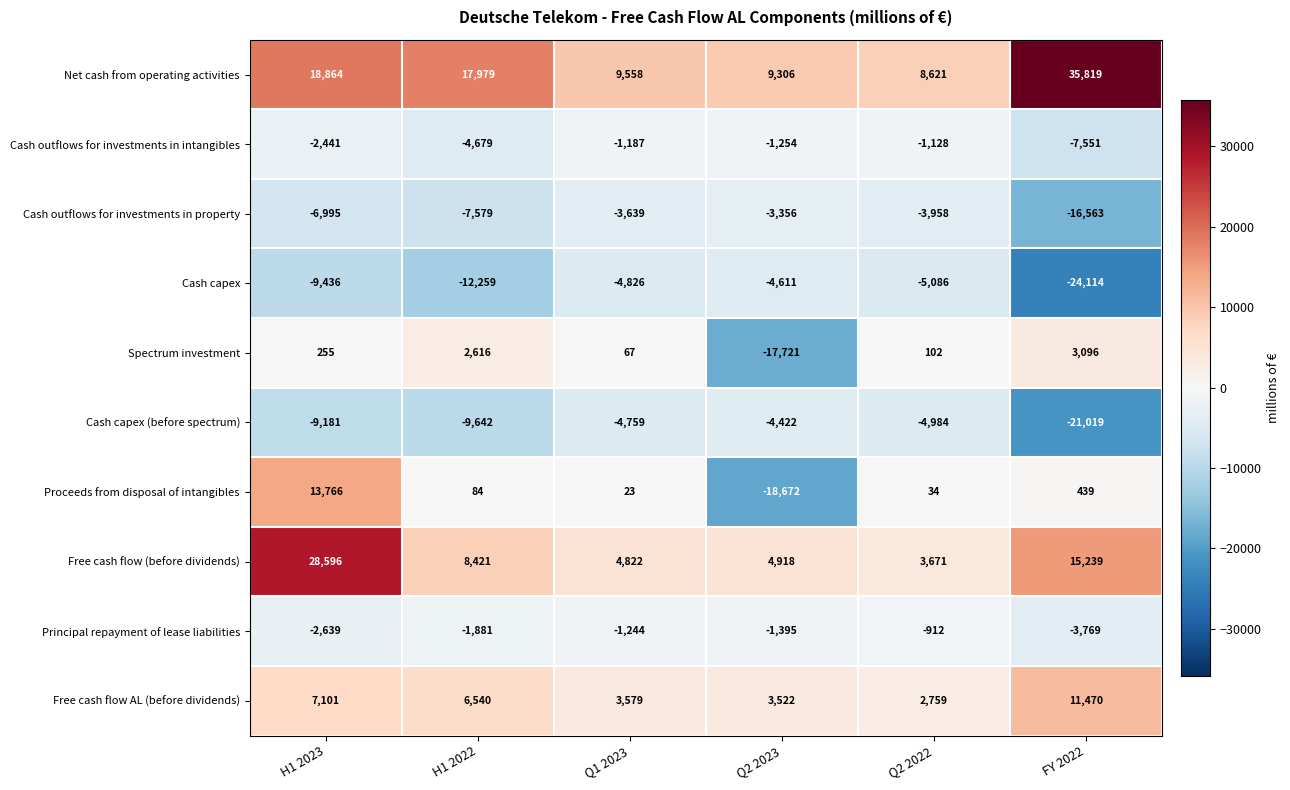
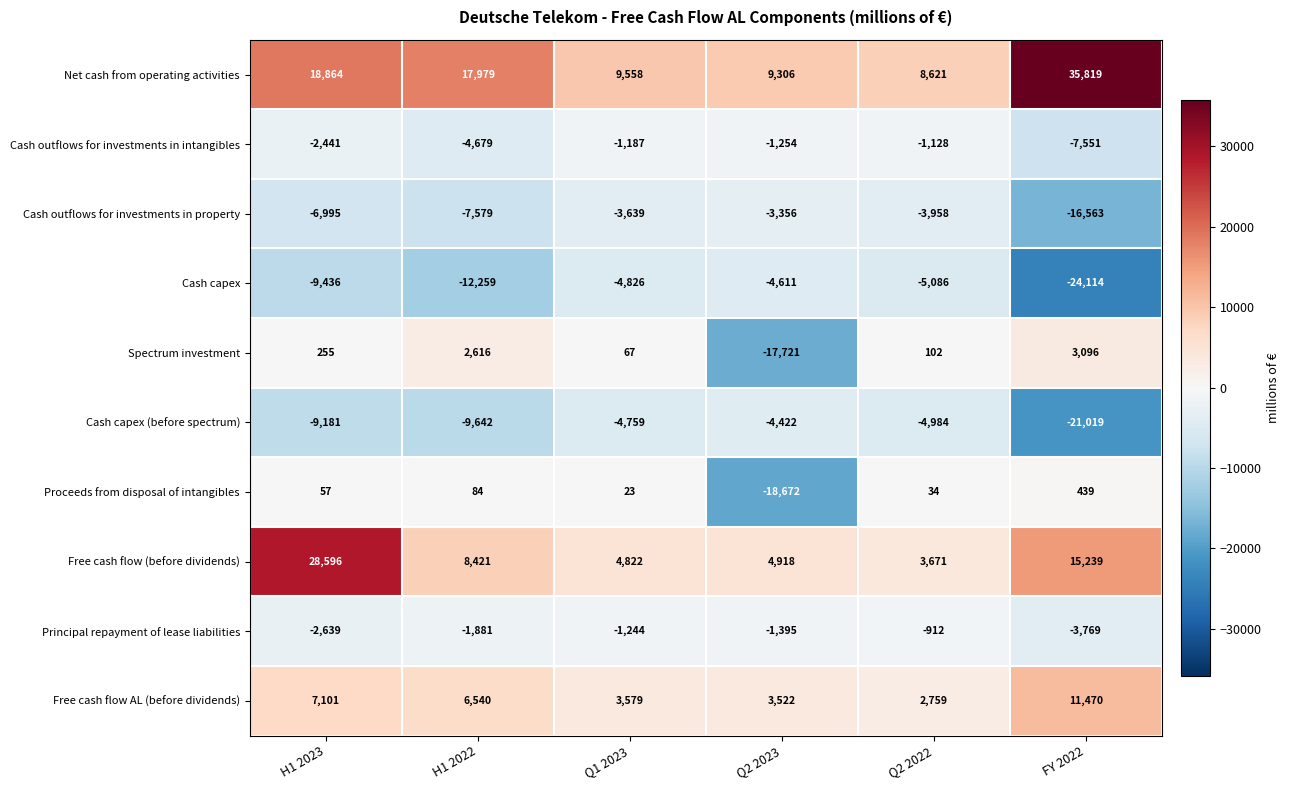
Proceeds from disposal of intangibles, H1 2023: 13,766 -> 57
